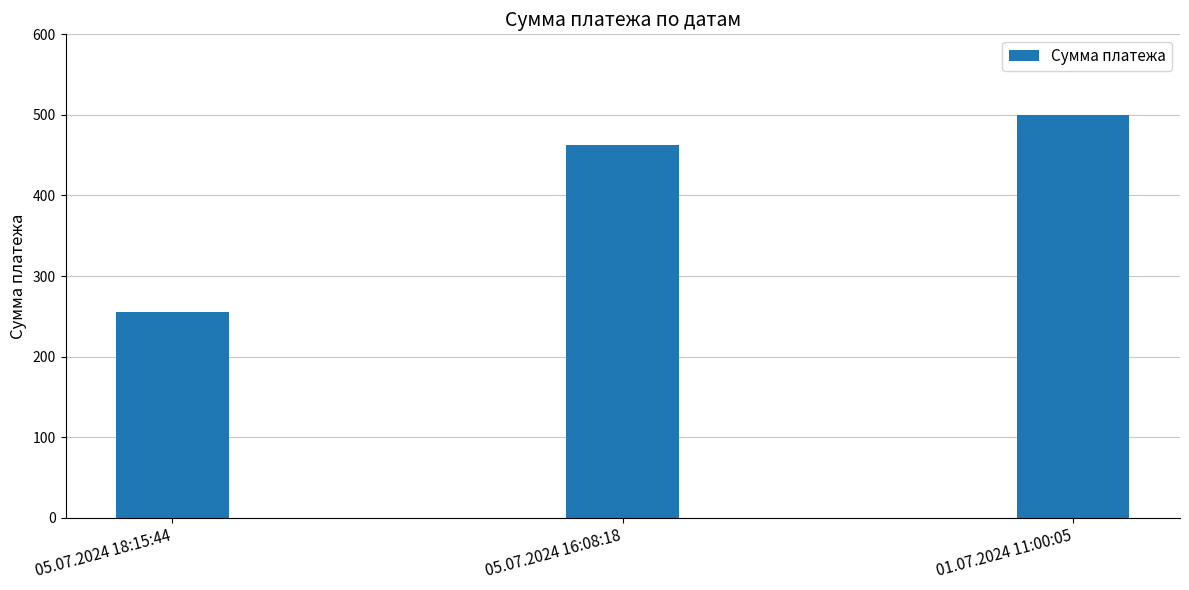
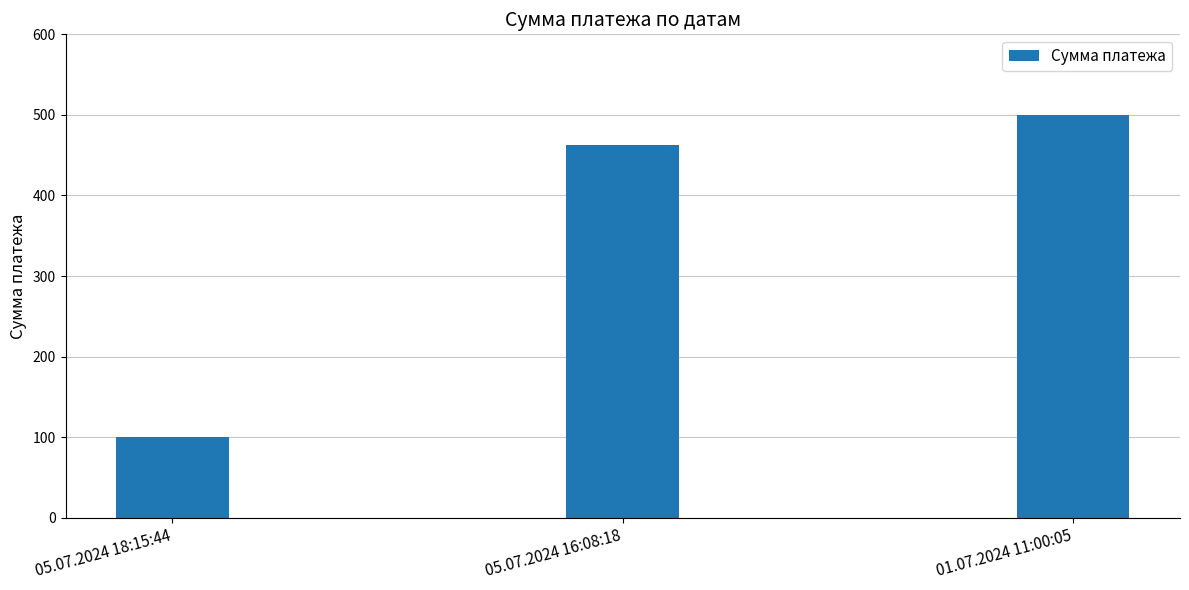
05.07.2024 18:15:44: 260 -> 100
